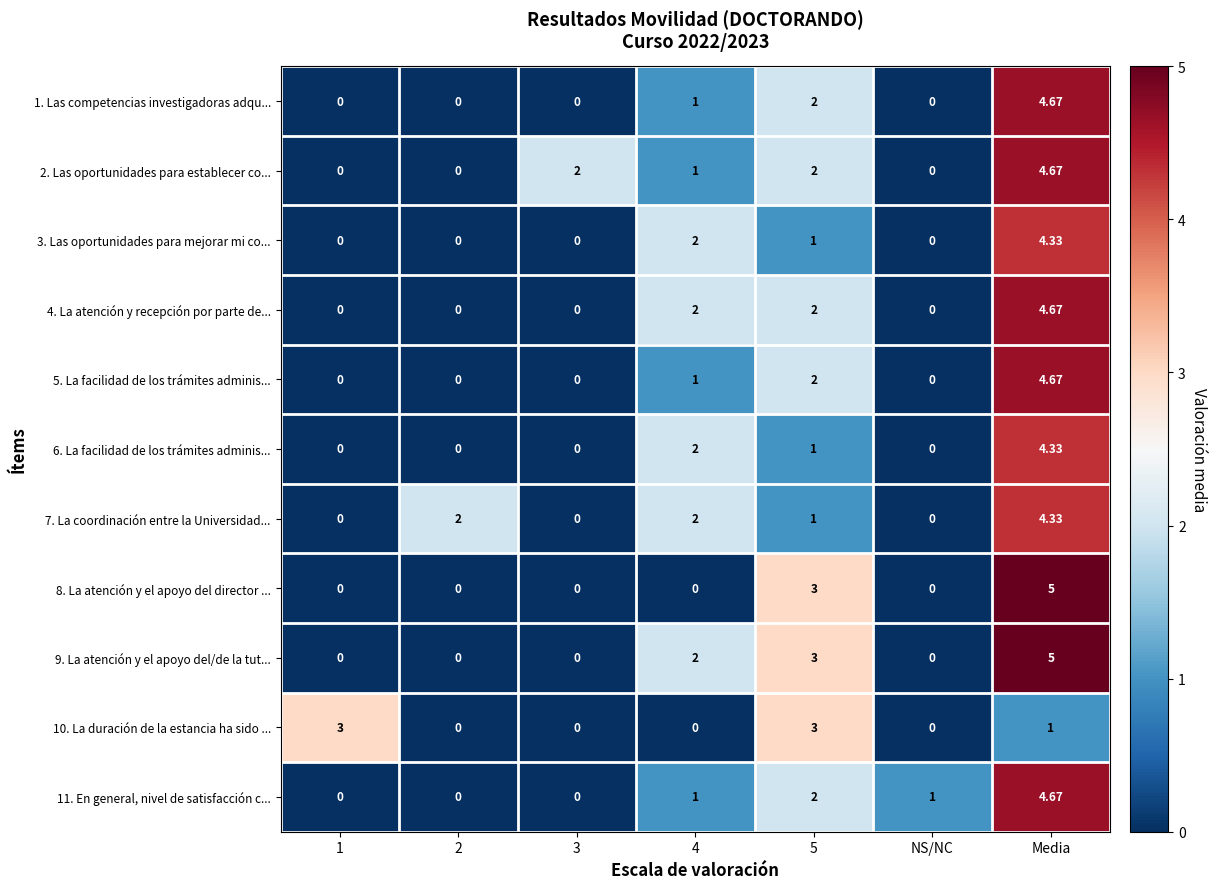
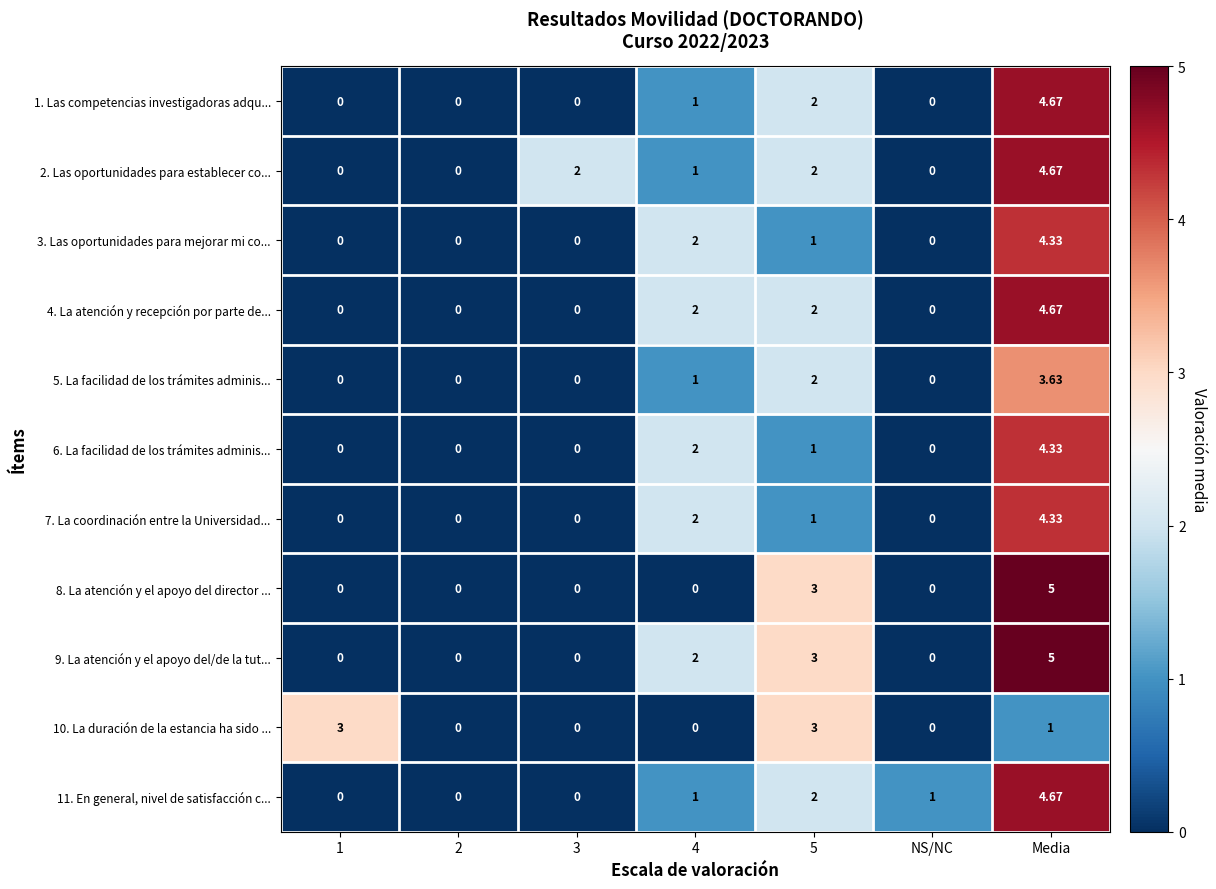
5. La facilidad de los trámites adminis..., Media: 4.67 -> 3.63
7. La coordinación entre la Universidad..., 2: 2 -> 0
